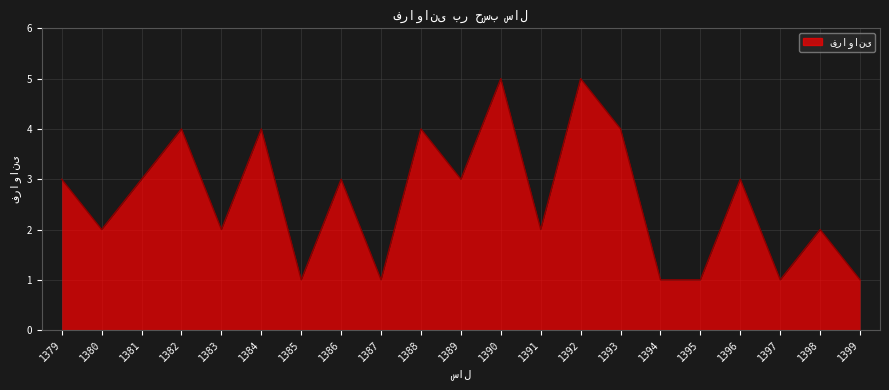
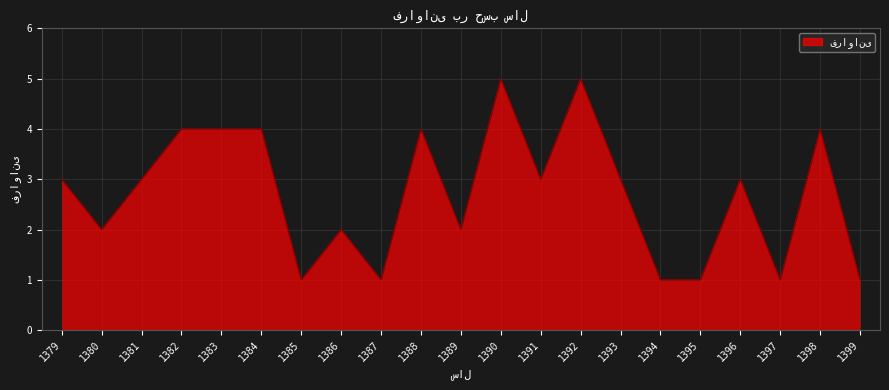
1383: 2 -> 4
1386: 3 -> 2
1389: 3 -> 2
1391: 2 -> 3
1393: 4 -> 3
1398: 2 -> 4
